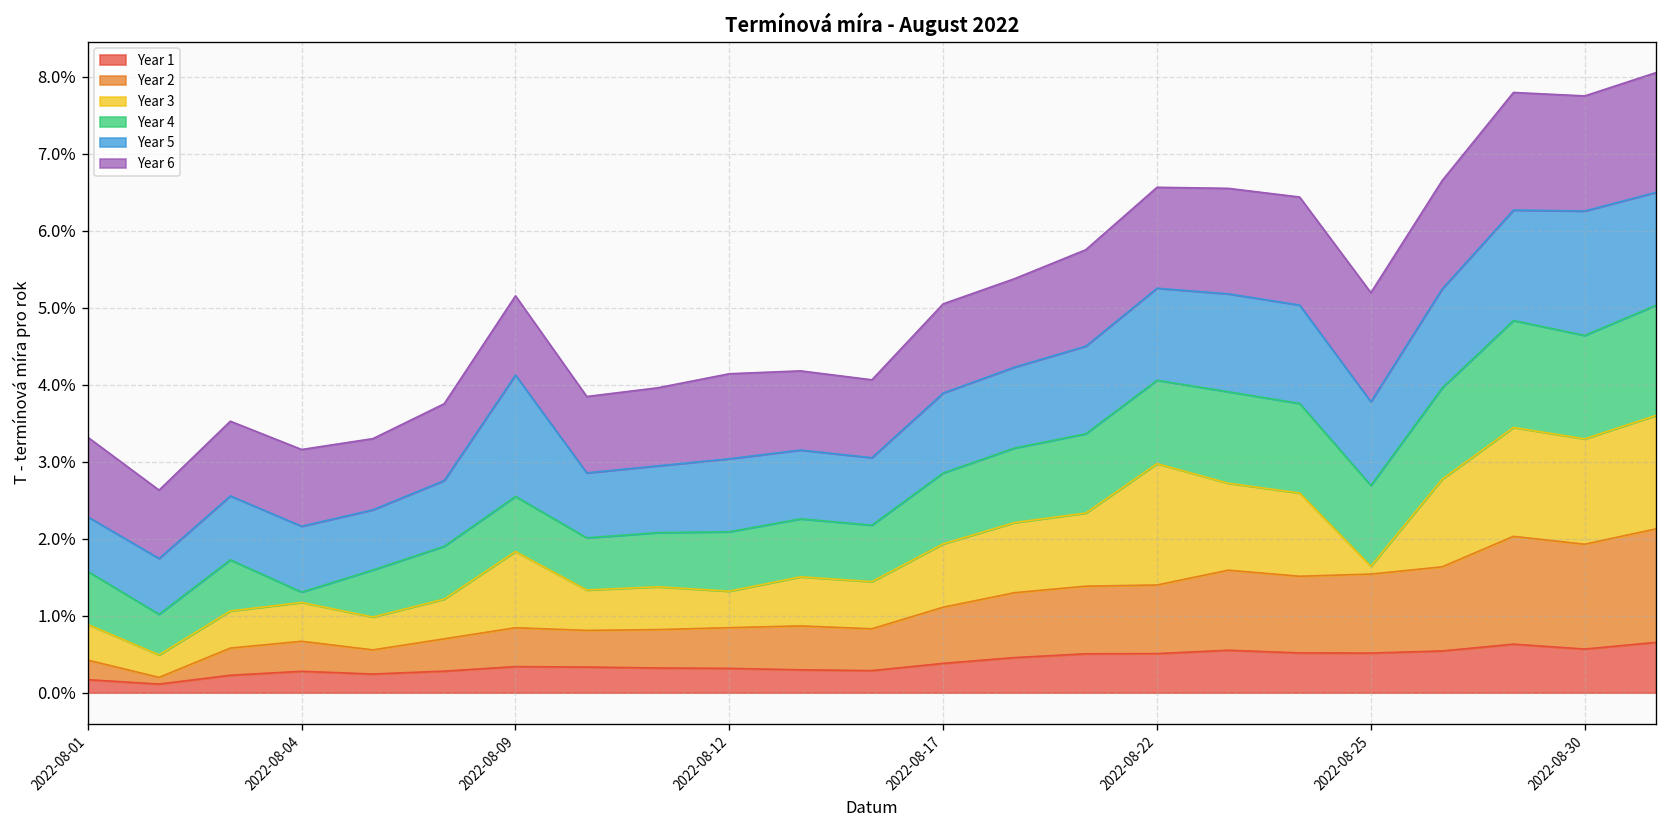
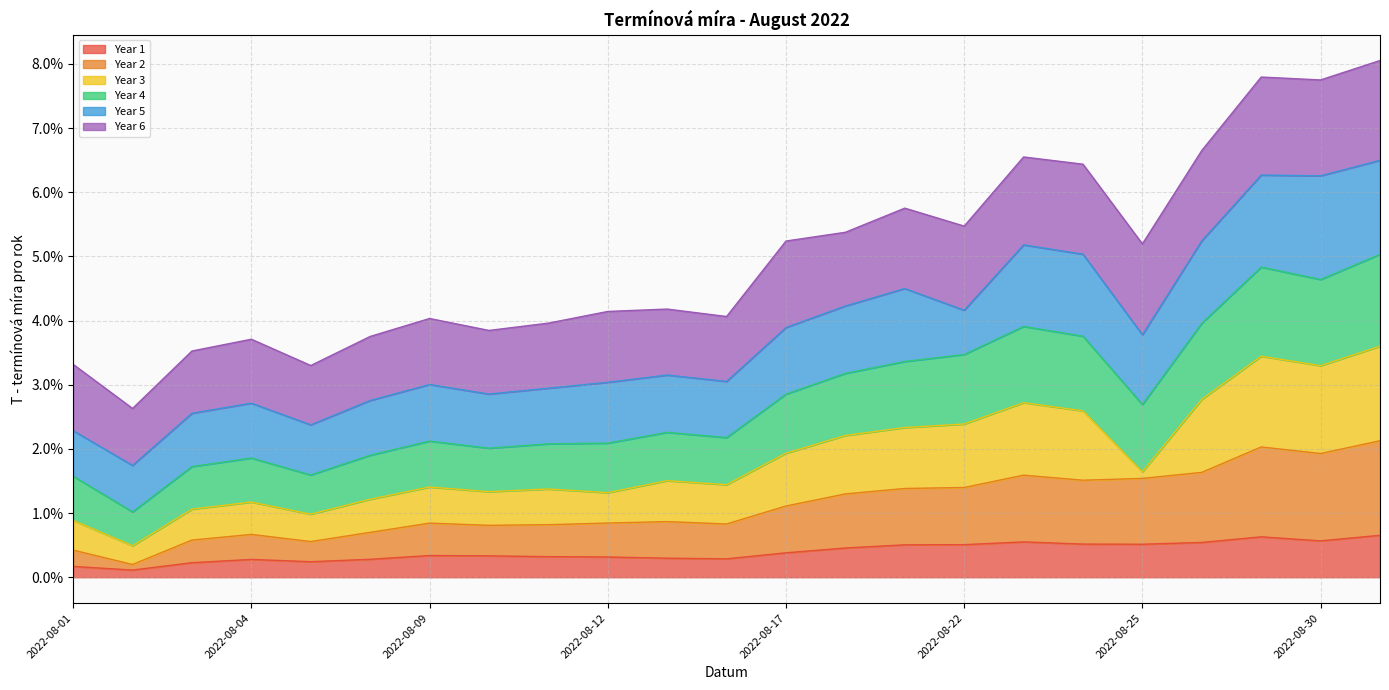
Year 4, 2022-08-04: 0.1% -> 0.7%
Year 3, 2022-08-09: 1.0% -> 0.6%
Year 5, 2022-08-09: 1.6% -> 0.9%
Year 6, 2022-08-17: 1.2% -> 1.3%
Year 3, 2022-08-22: 1.6% -> 1.0%
Year 5, 2022-08-22: 1.2% -> 0.7%
